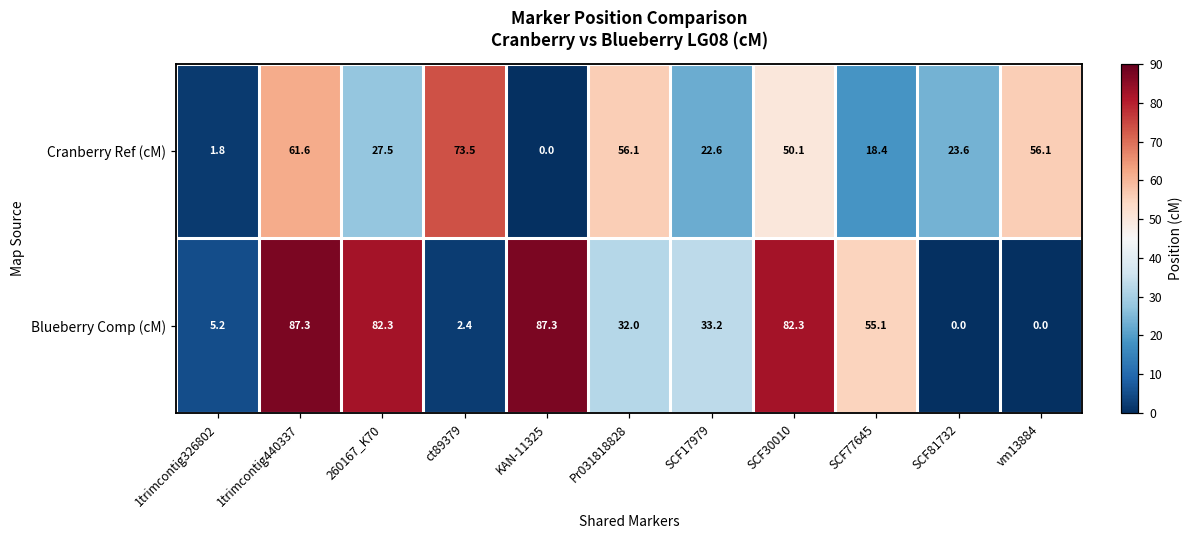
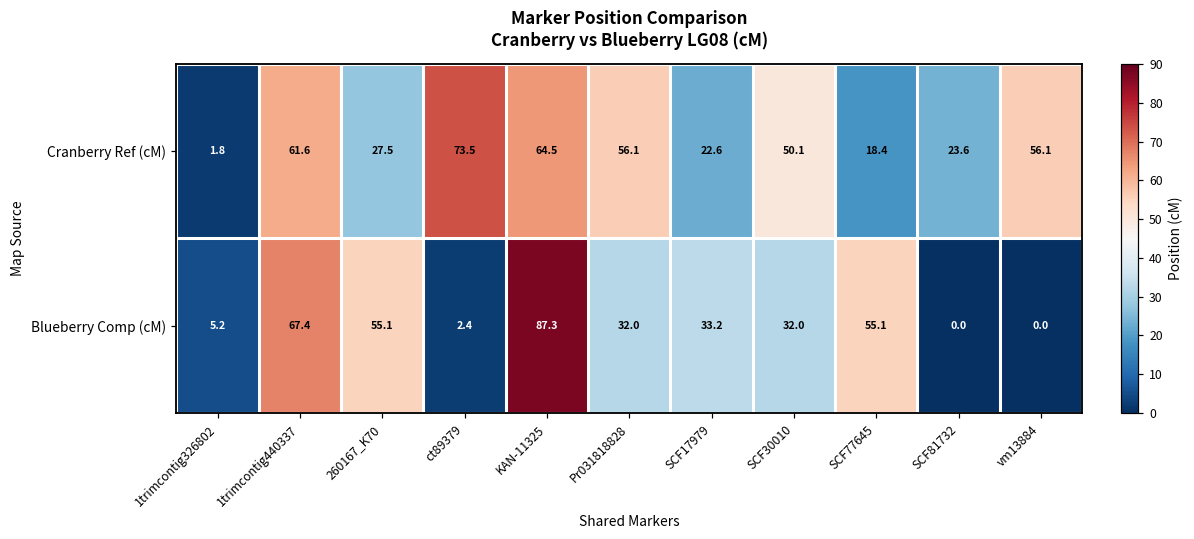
Cranberry Ref (cM), KAN-11325: 0.0 -> 64.5
Blueberry Comp (cM), 1trimcontig440337: 87.3 -> 67.4
Blueberry Comp (cM), 260167_K70: 82.3 -> 55.1
Blueberry Comp (cM), SCF30010: 82.3 -> 32.0
